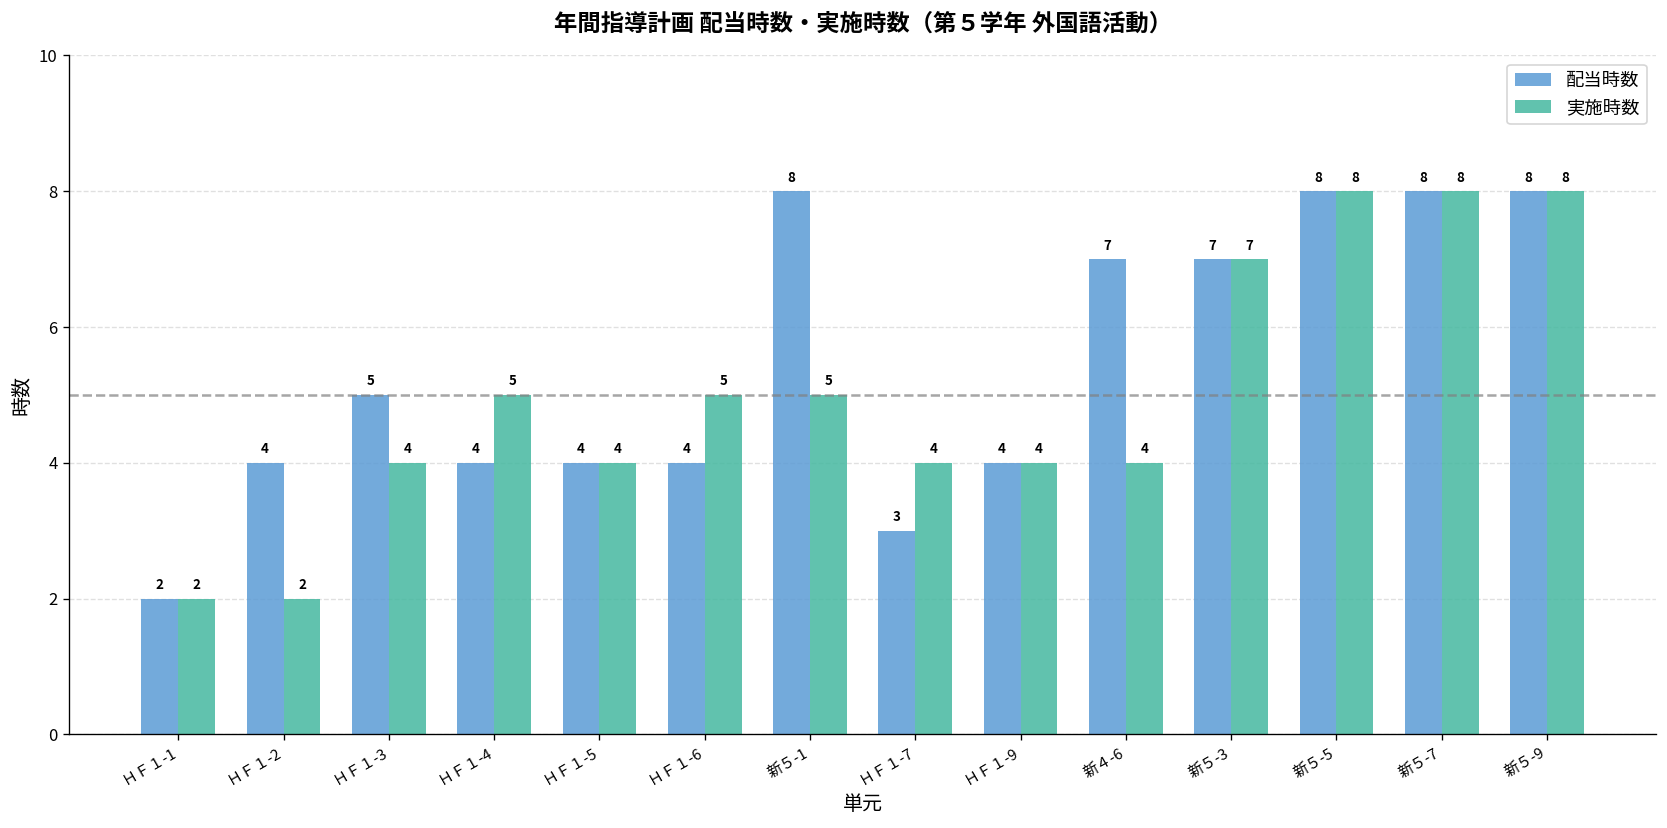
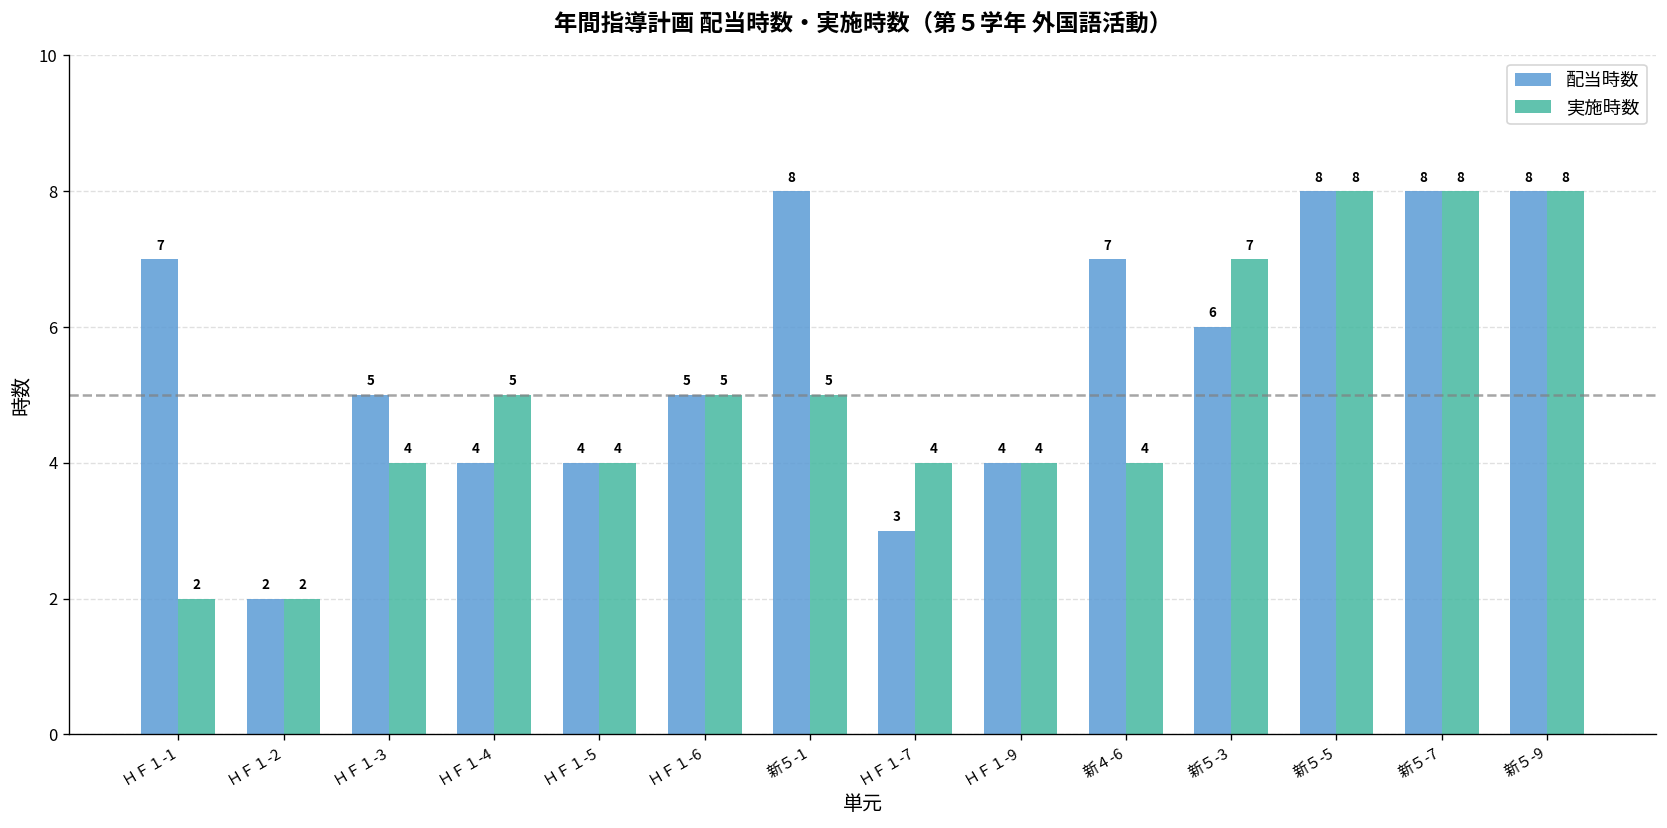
配当時数, ＨＦ１-1: 2 -> 7
配当時数, ＨＦ１-2: 4 -> 2
配当時数, ＨＦ１-6: 4 -> 5
配当時数, 新５-3: 7 -> 6
